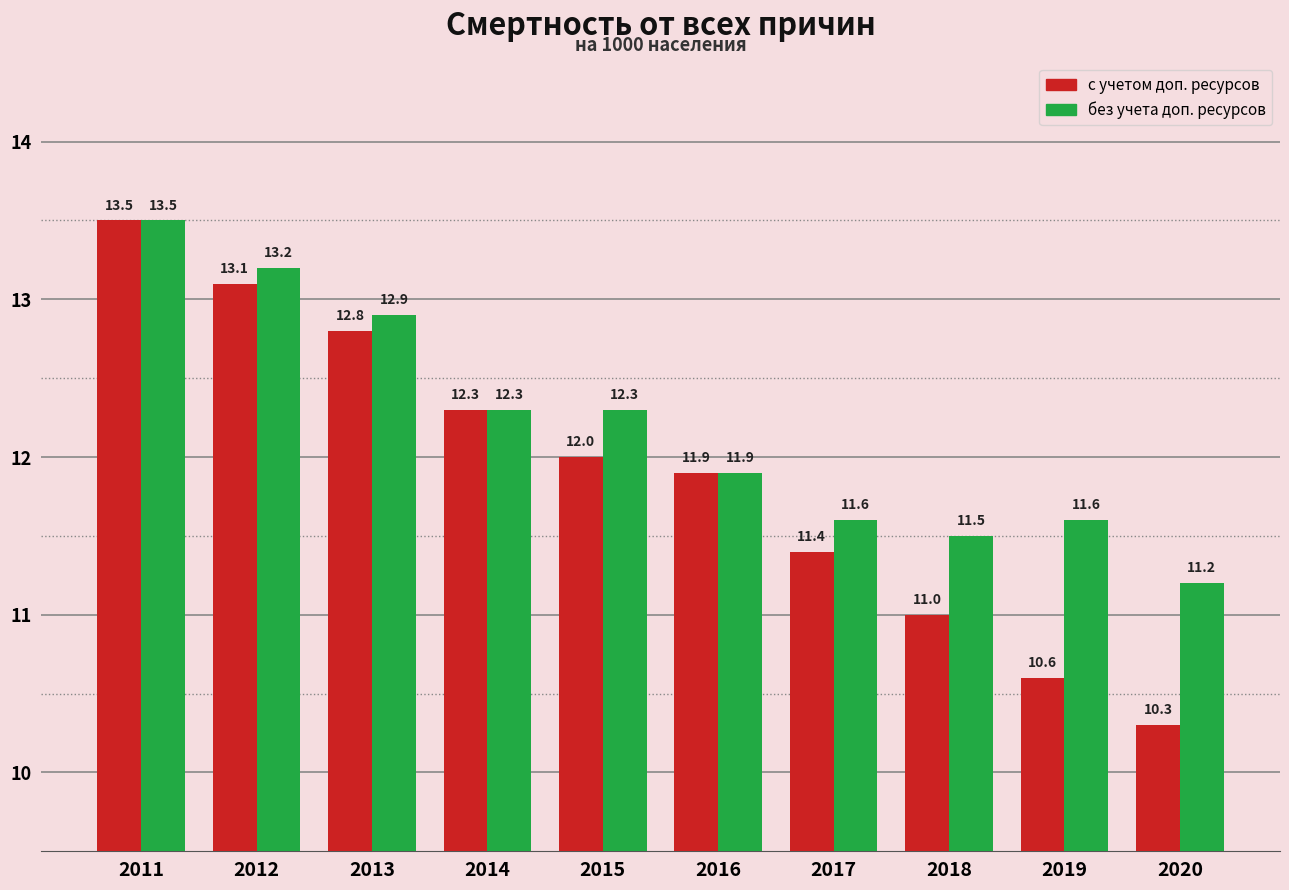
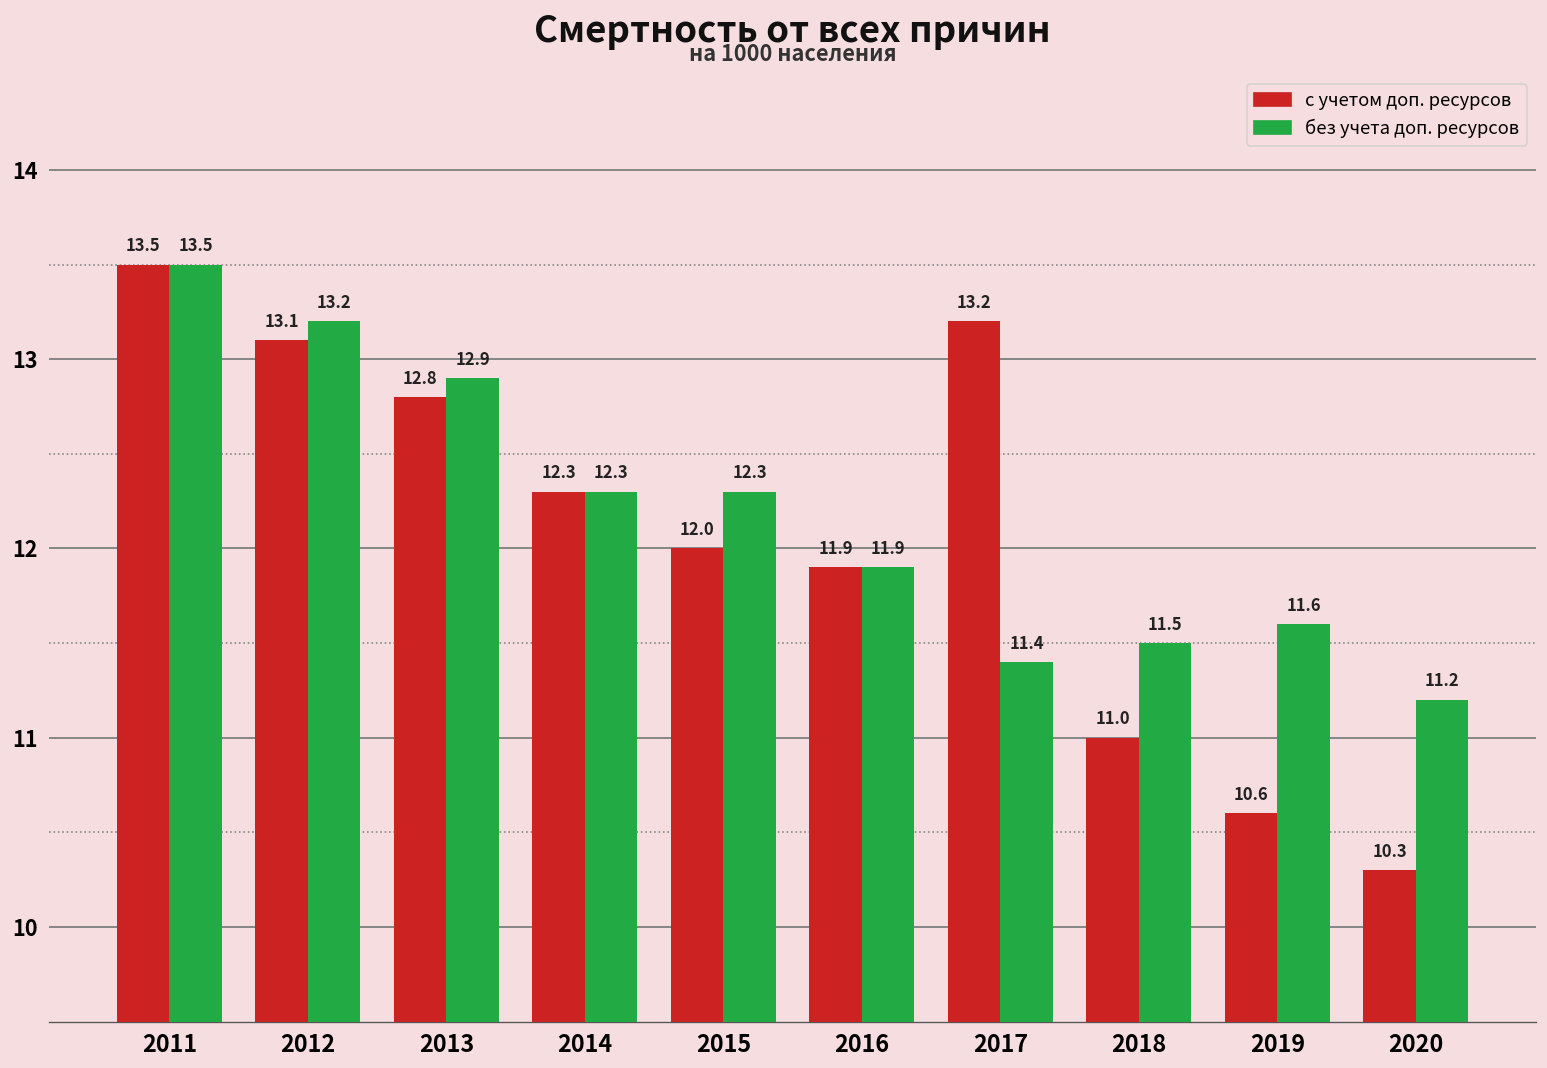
с учетом доп. ресурсов, 2017: 11.4 -> 13.2
без учета доп. ресурсов, 2017: 11.6 -> 11.4
